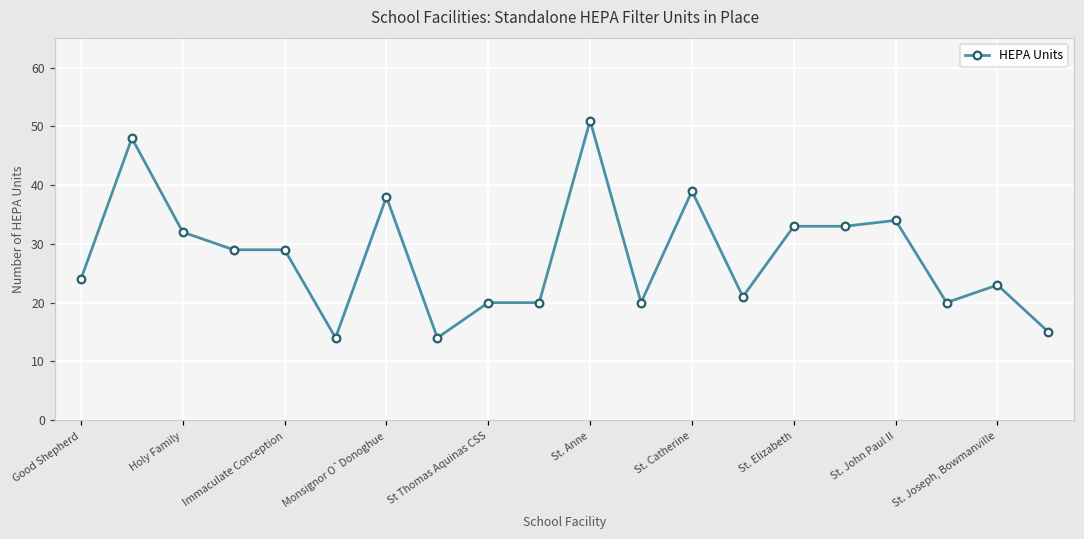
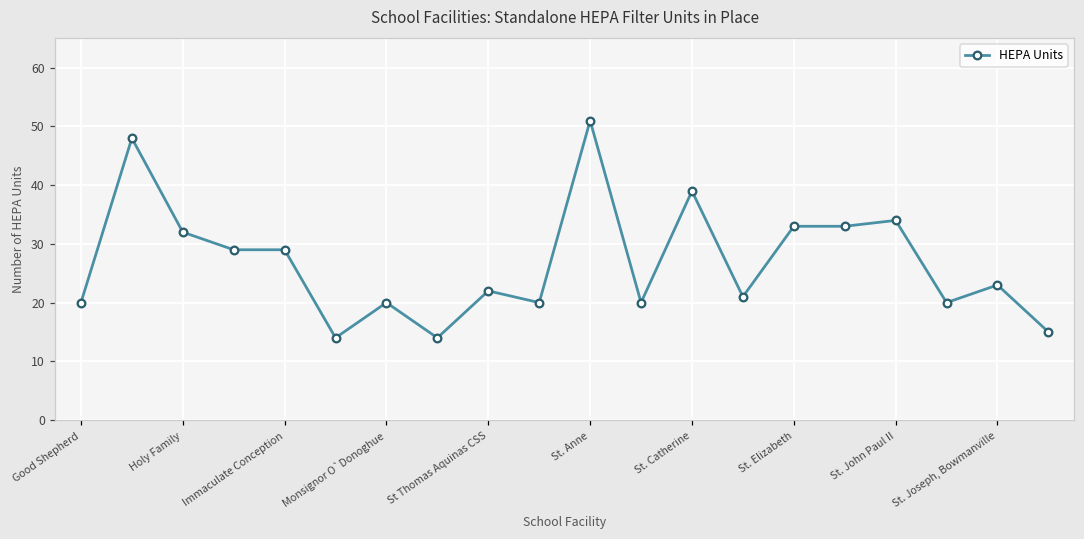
Good Shepherd: 24 -> 20
Monsignor O`Donoghue: 38 -> 20
St Thomas Aquinas CSS: 20 -> 22
